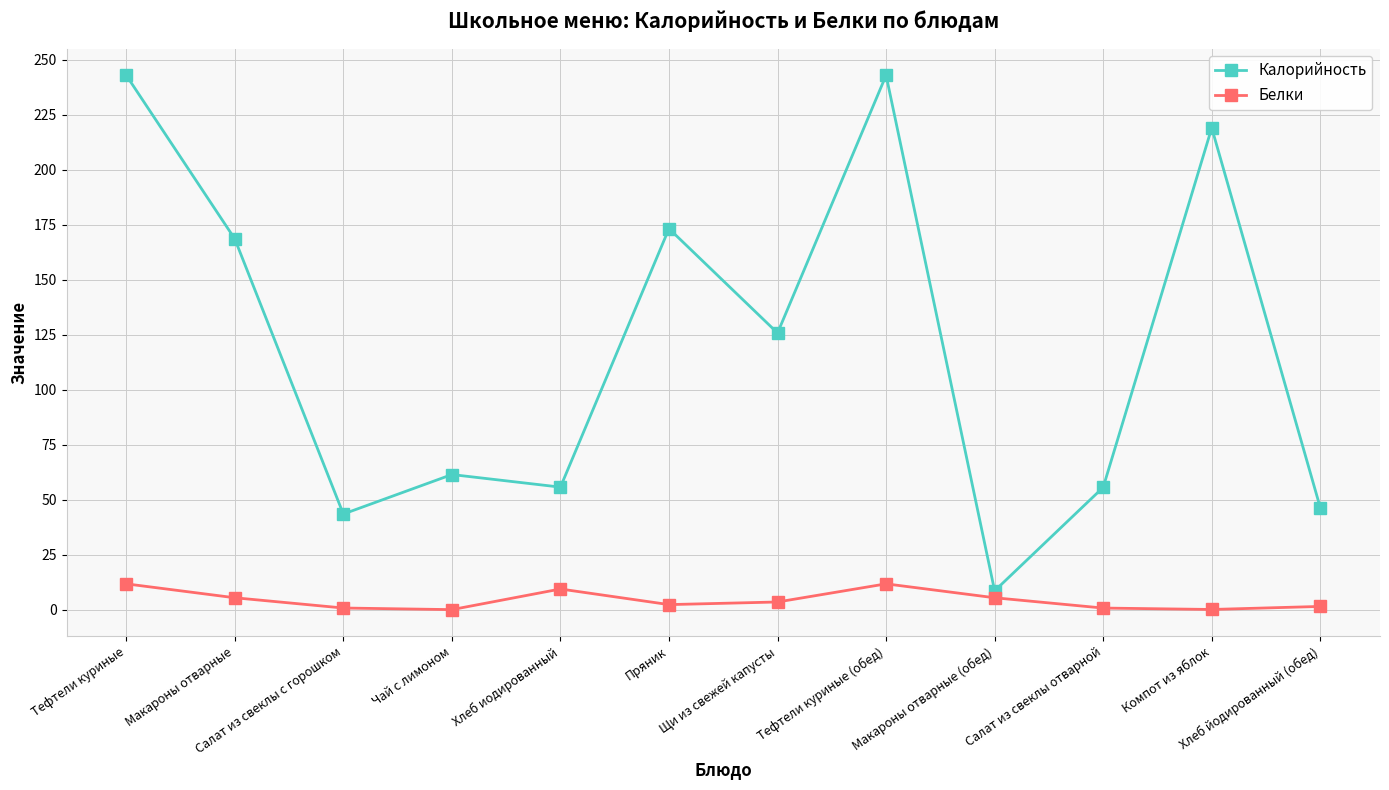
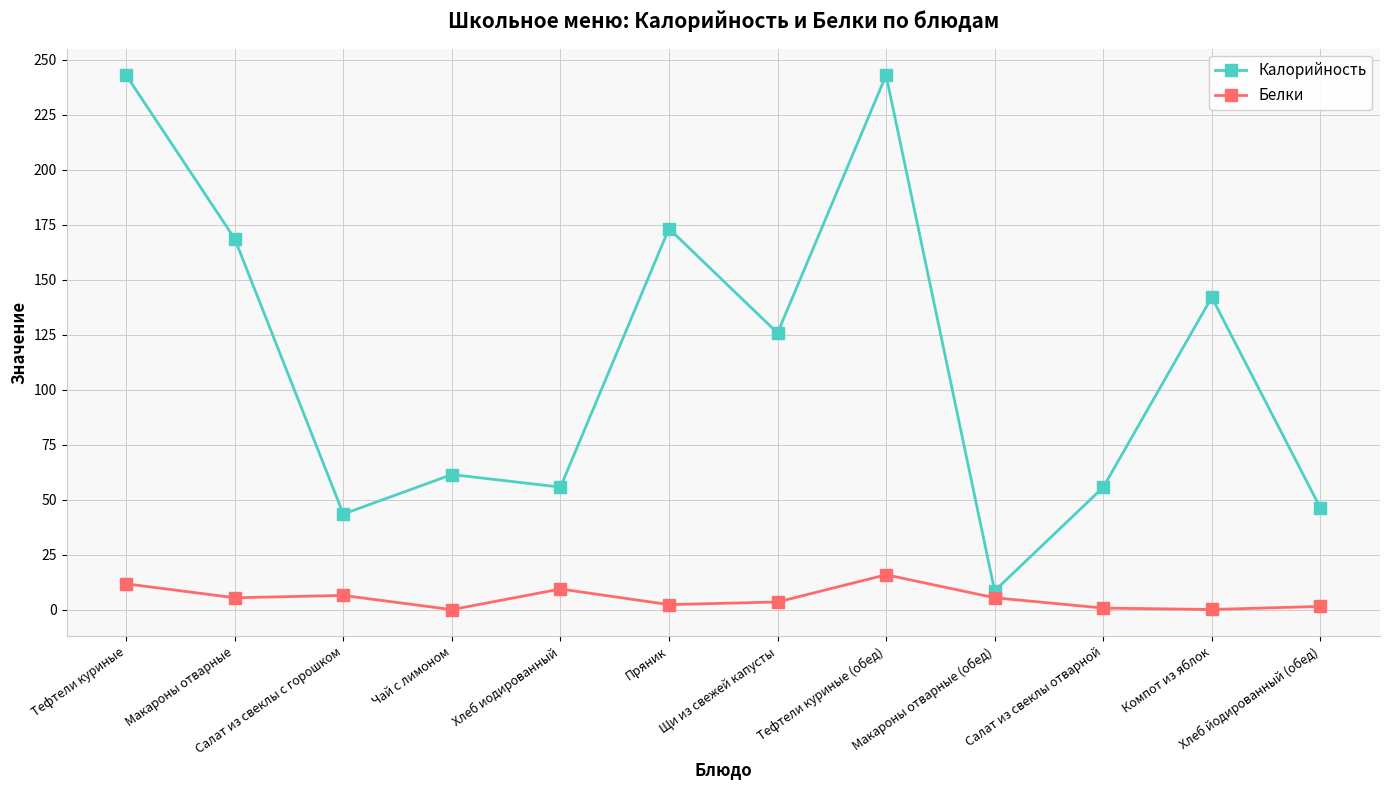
Белки, Салат из свеклы с горошком: 1 -> 7
Белки, Тефтели куриные (обед): 12 -> 16
Калорийность, Компот из яблок: 219 -> 142
